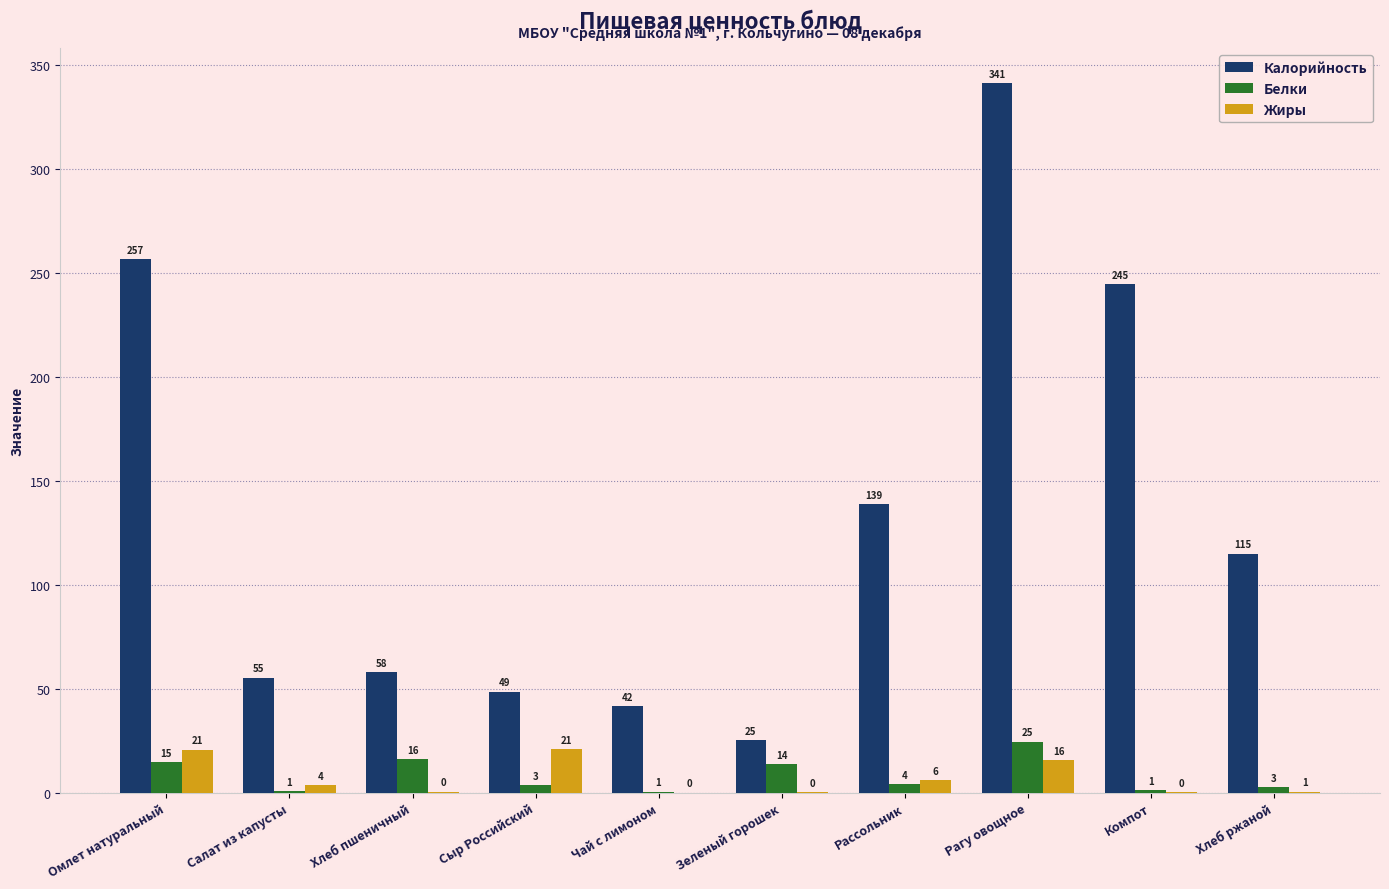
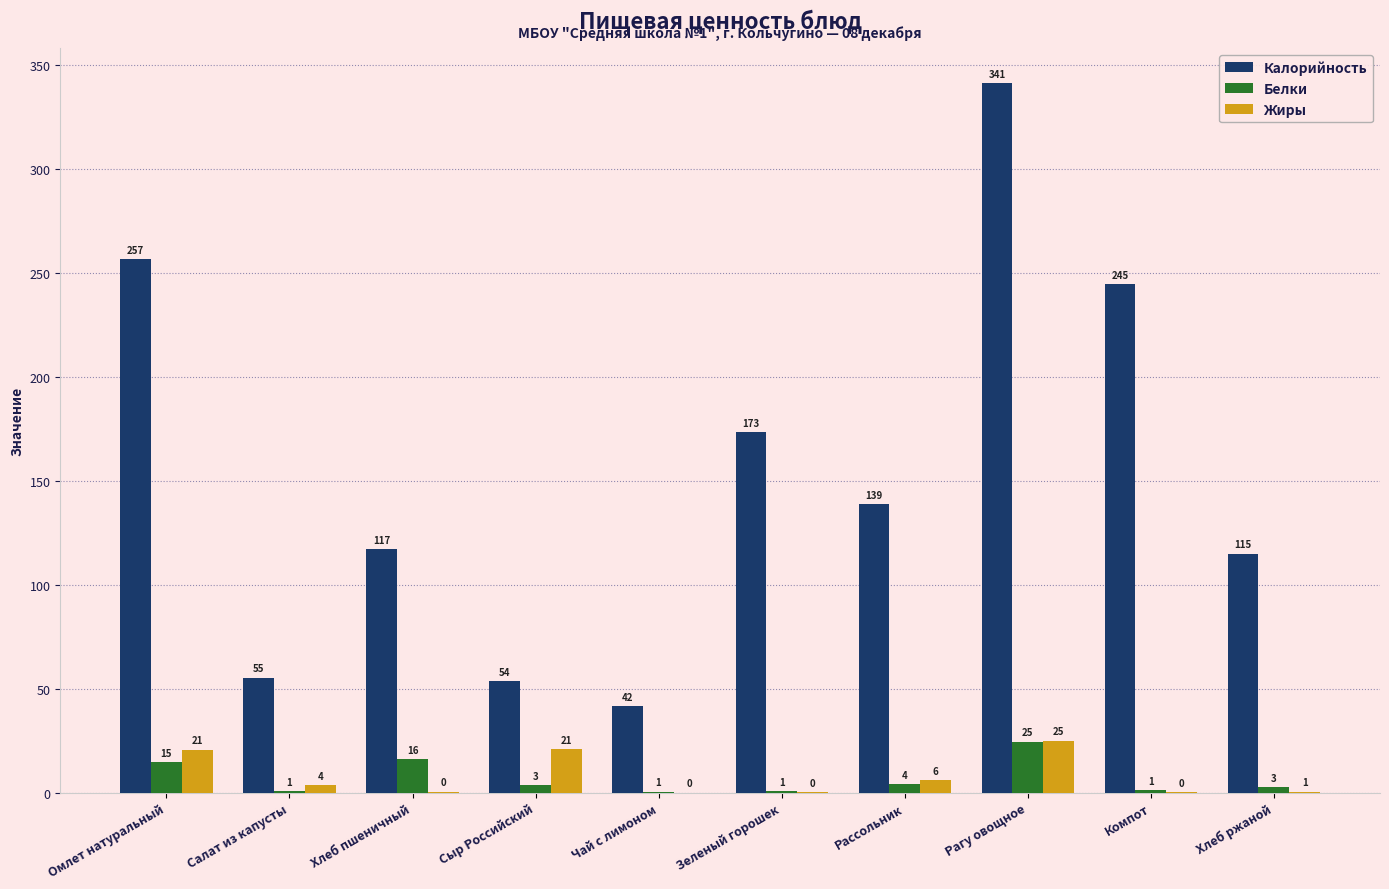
Калорийность, Хлеб пшеничный: 58 -> 117
Калорийность, Сыр Российский: 49 -> 54
Калорийность, Зеленый горошек: 25 -> 173
Белки, Зеленый горошек: 14 -> 1
Жиры, Рагу овощное: 16 -> 25
